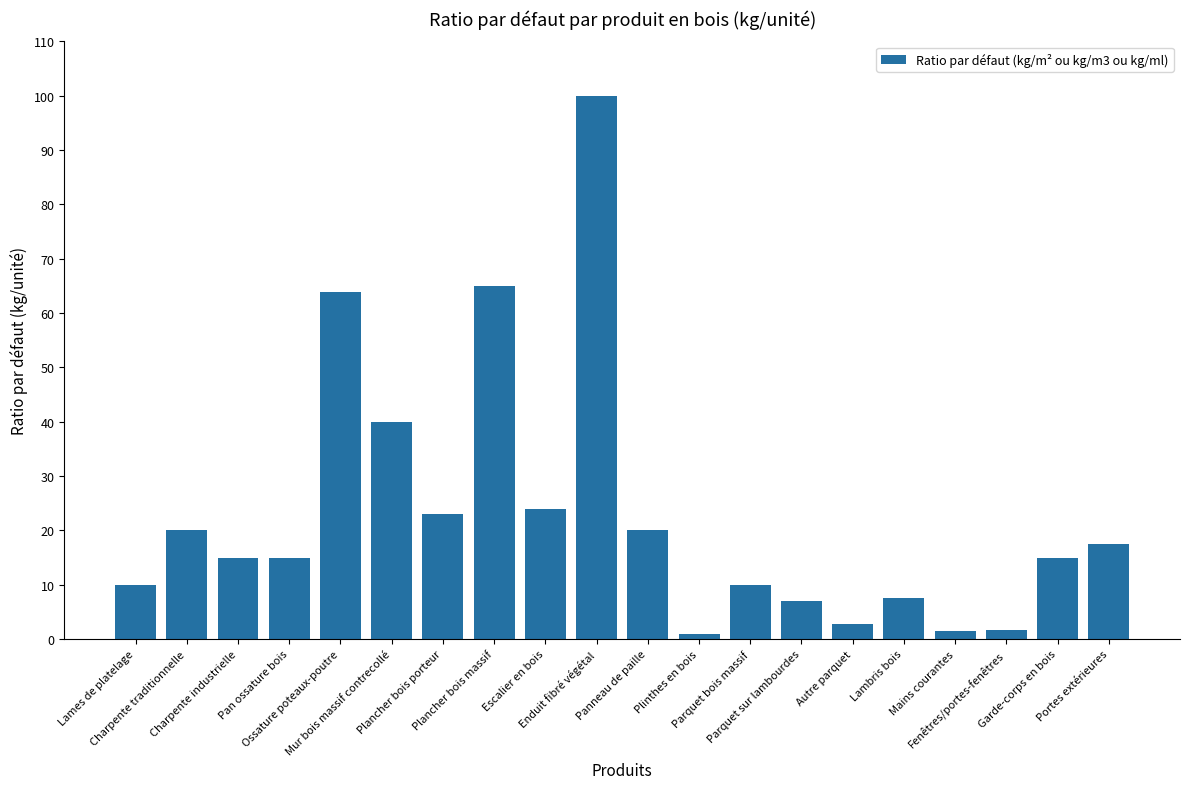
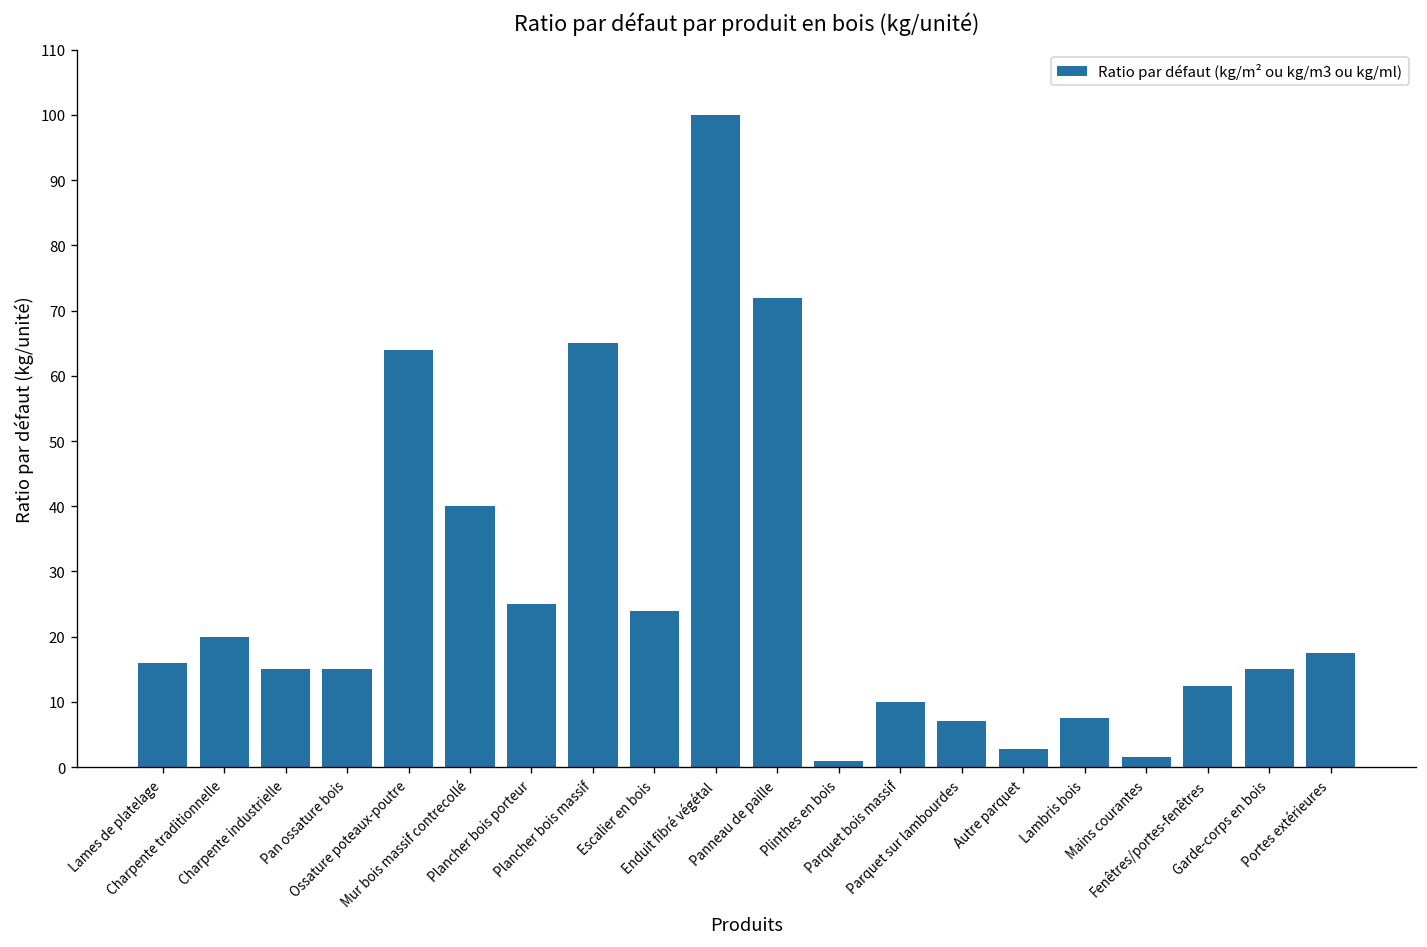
Lames de platelage: 10 -> 16
Plancher bois porteur: 23 -> 25
Panneau de paille: 20 -> 72
Fenêtres/portes-fenêtres: 2 -> 13
